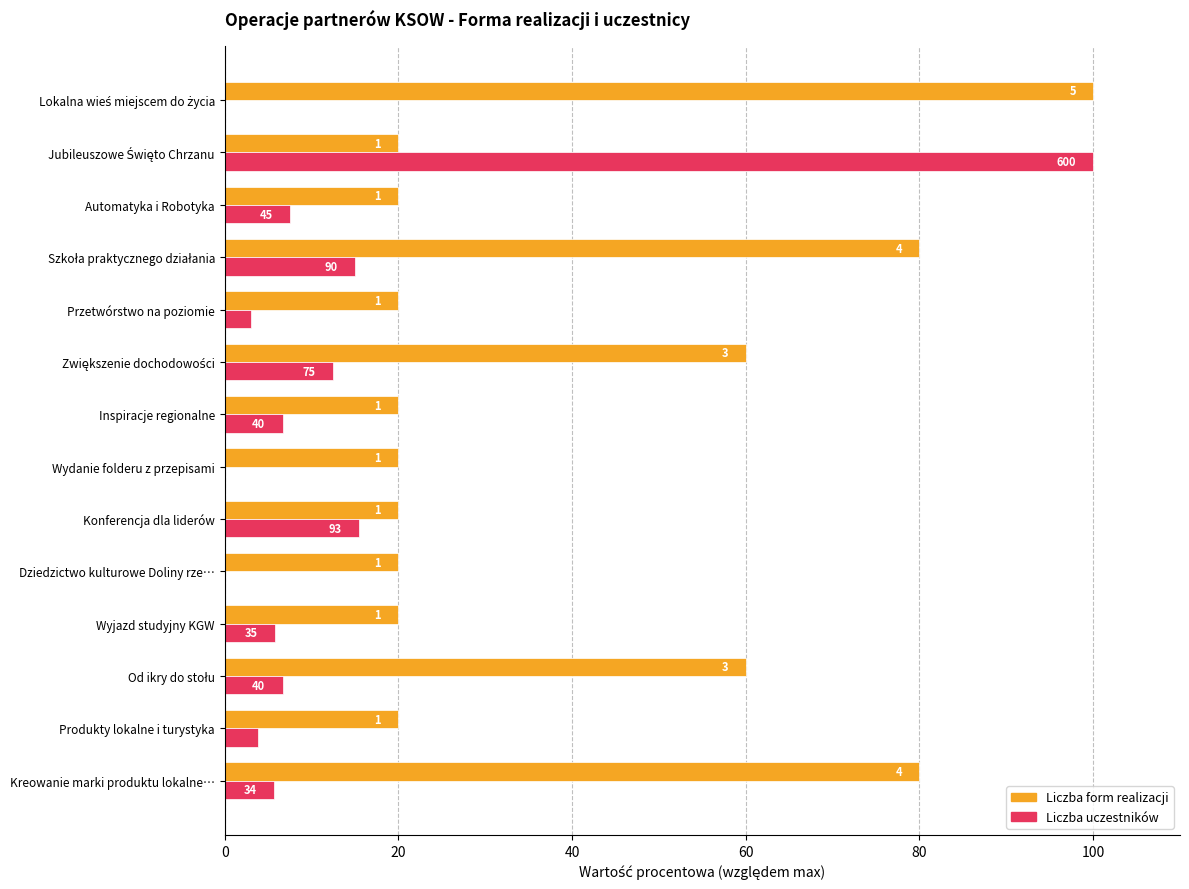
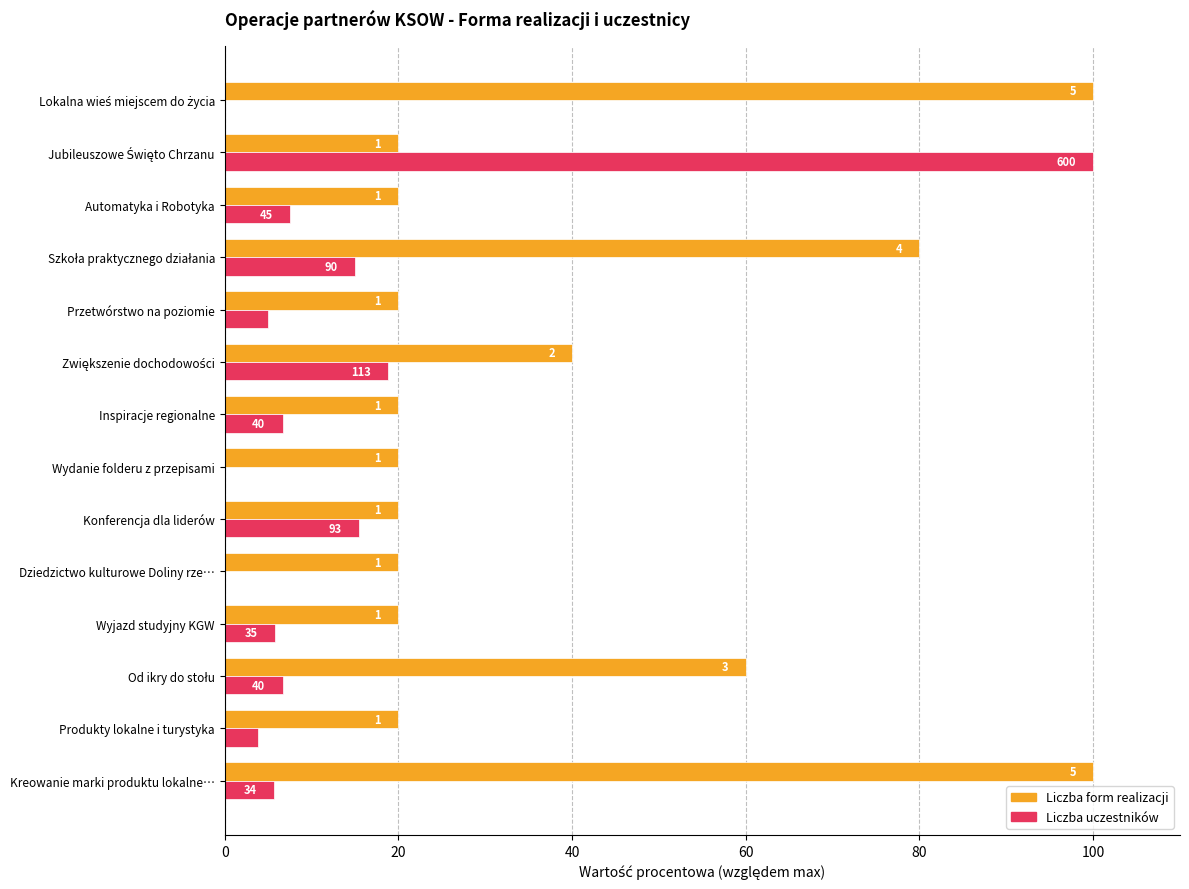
Liczba uczestników, Przetwórstwo na poziomie: 3 -> 5
Liczba form realizacji, Zwiększenie dochodowości: 3 -> 2
Liczba uczestników, Zwiększenie dochodowości: 75 -> 113
Liczba form realizacji, Kreowanie marki produktu lokalne…: 4 -> 5
